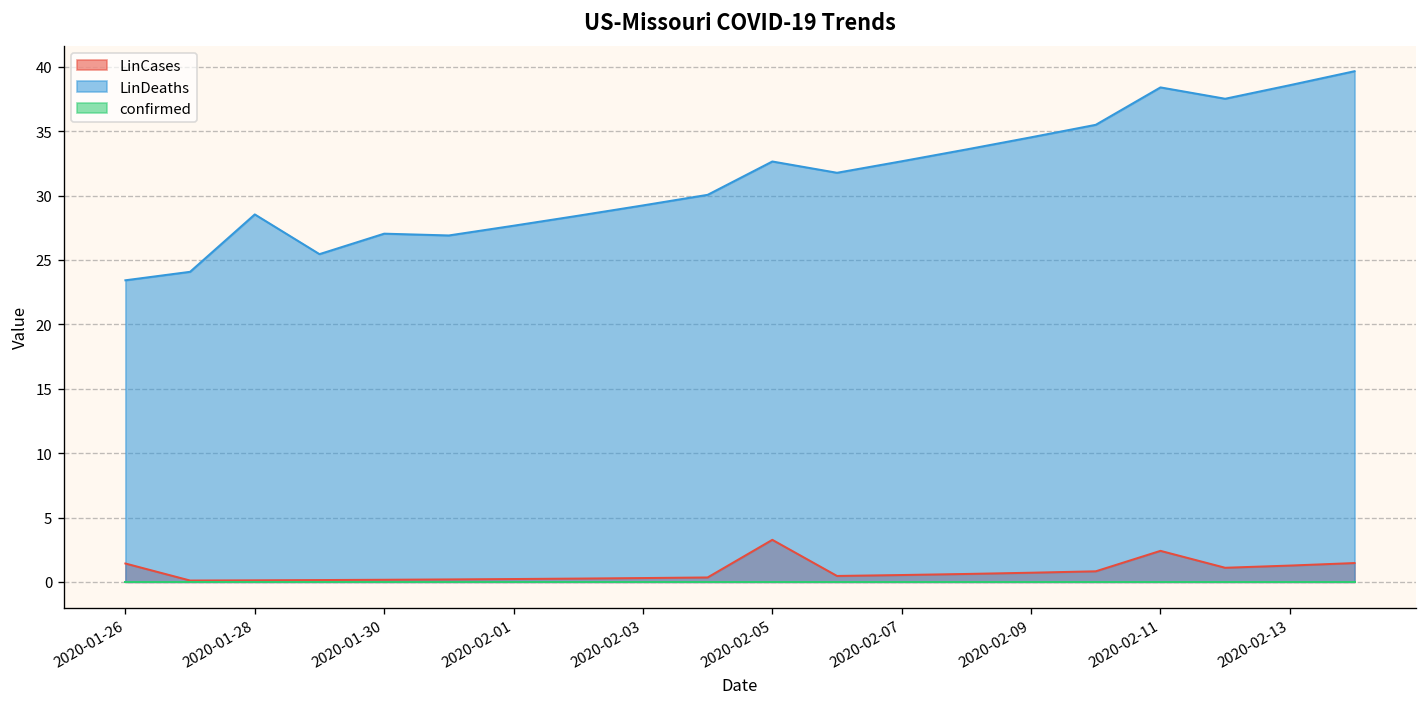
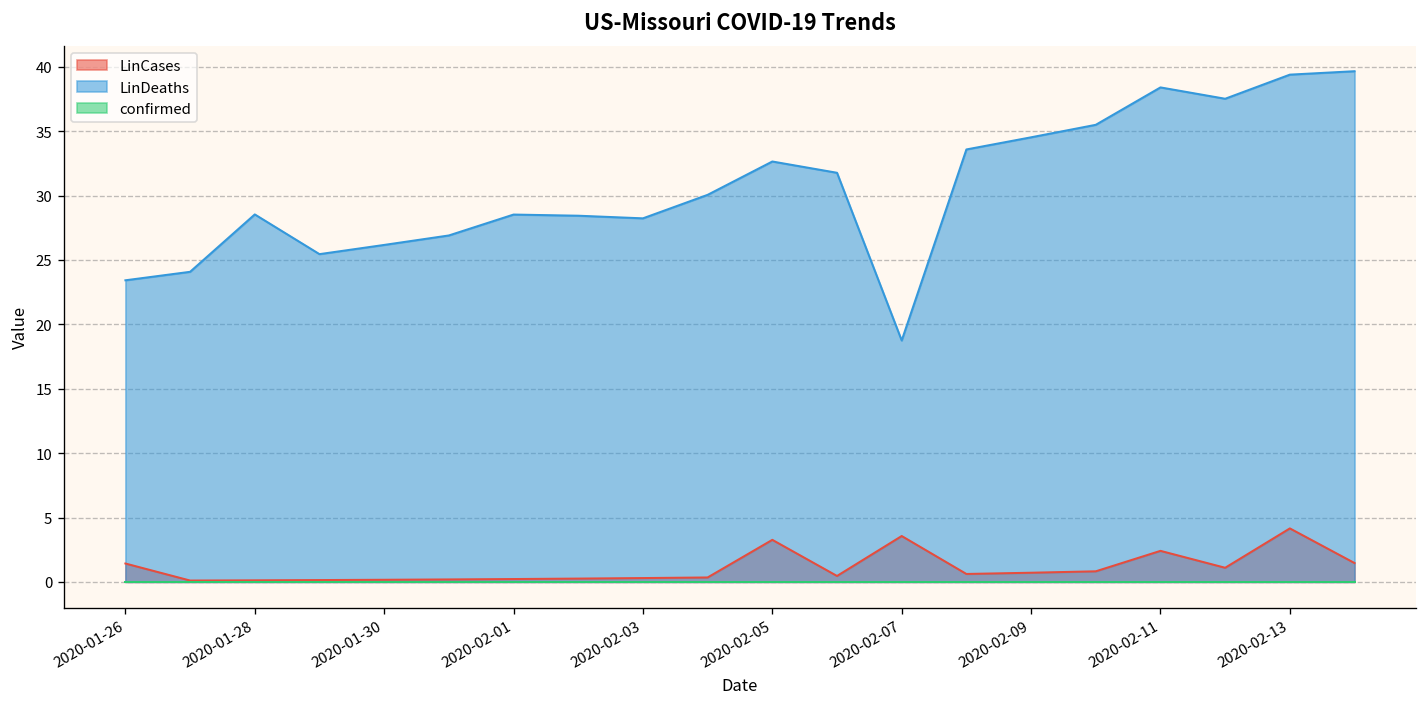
LinDeaths, 2020-01-30: 27.0 -> 26.2
LinDeaths, 2020-02-01: 27.7 -> 28.5
LinDeaths, 2020-02-03: 29.2 -> 28.2
LinCases, 2020-02-07: 0.5 -> 3.6
LinDeaths, 2020-02-07: 32.7 -> 18.7
LinCases, 2020-02-13: 1.3 -> 4.2
LinDeaths, 2020-02-13: 38.6 -> 39.4
